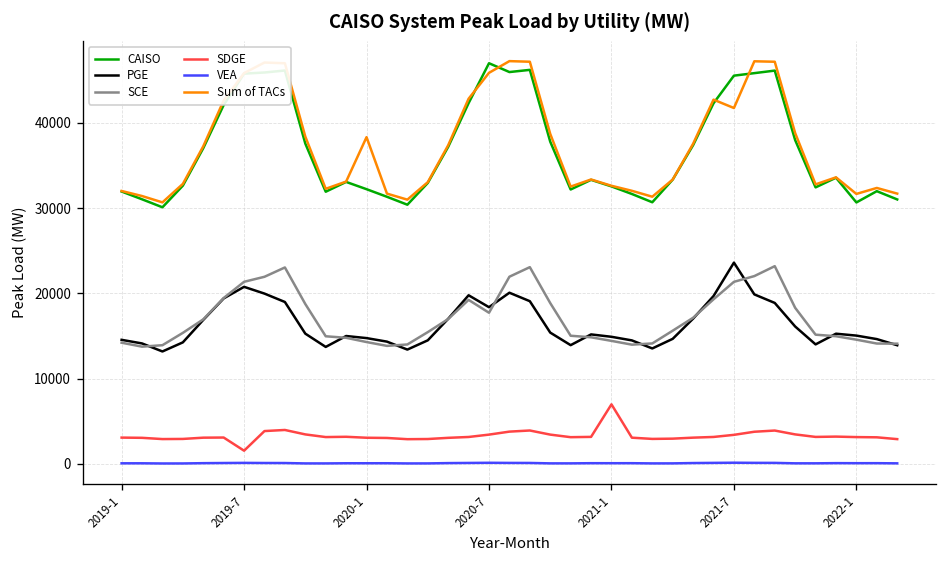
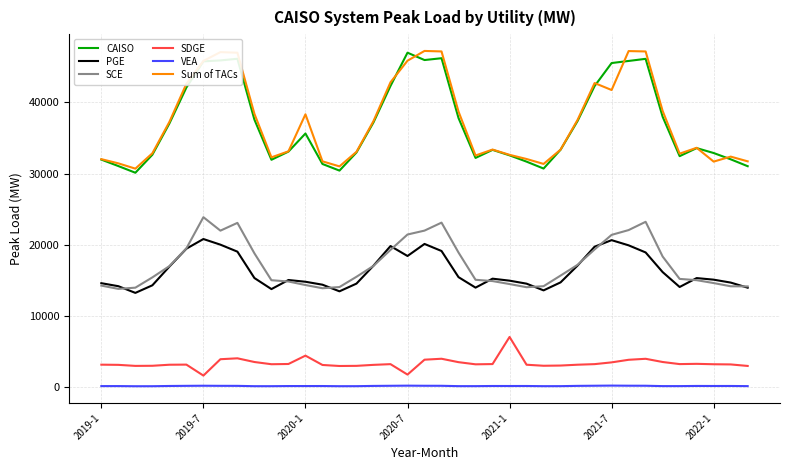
SCE, 2019-7: 21000 -> 24000
CAISO, 2020-1: 32000 -> 36000
SDGE, 2020-1: 3000 -> 4000
SCE, 2020-7: 18000 -> 21000
SDGE, 2020-7: 3000 -> 2000
PGE, 2021-7: 24000 -> 21000
CAISO, 2022-1: 31000 -> 33000
